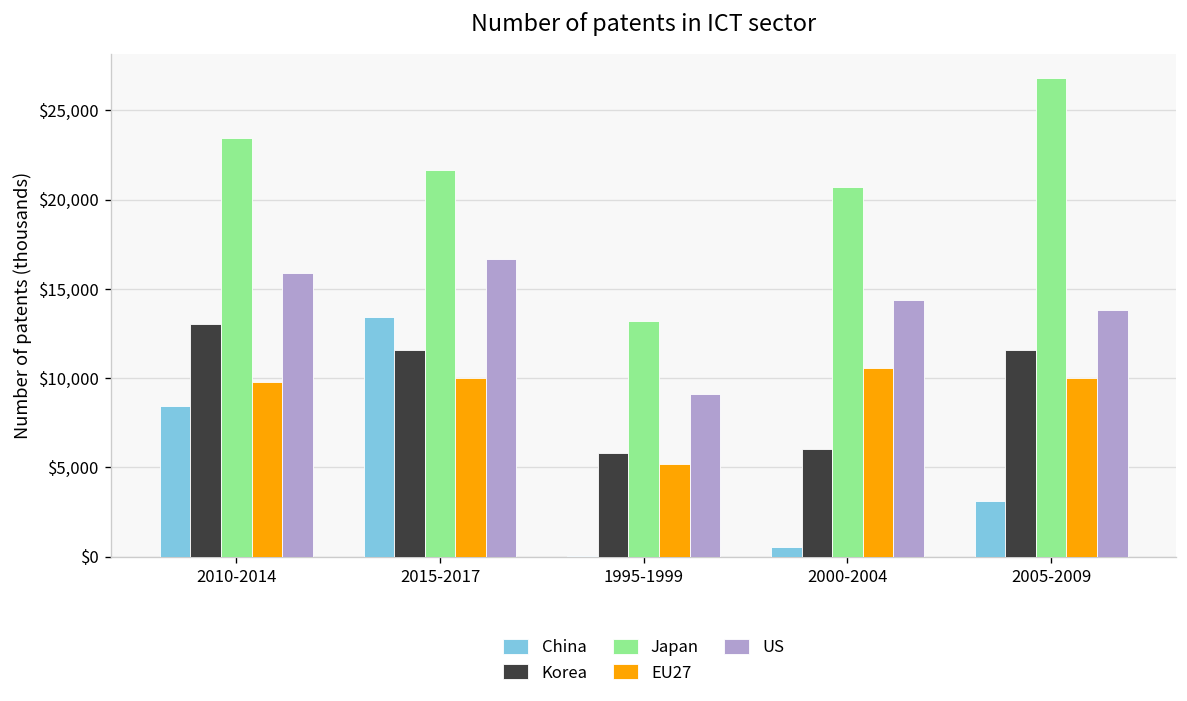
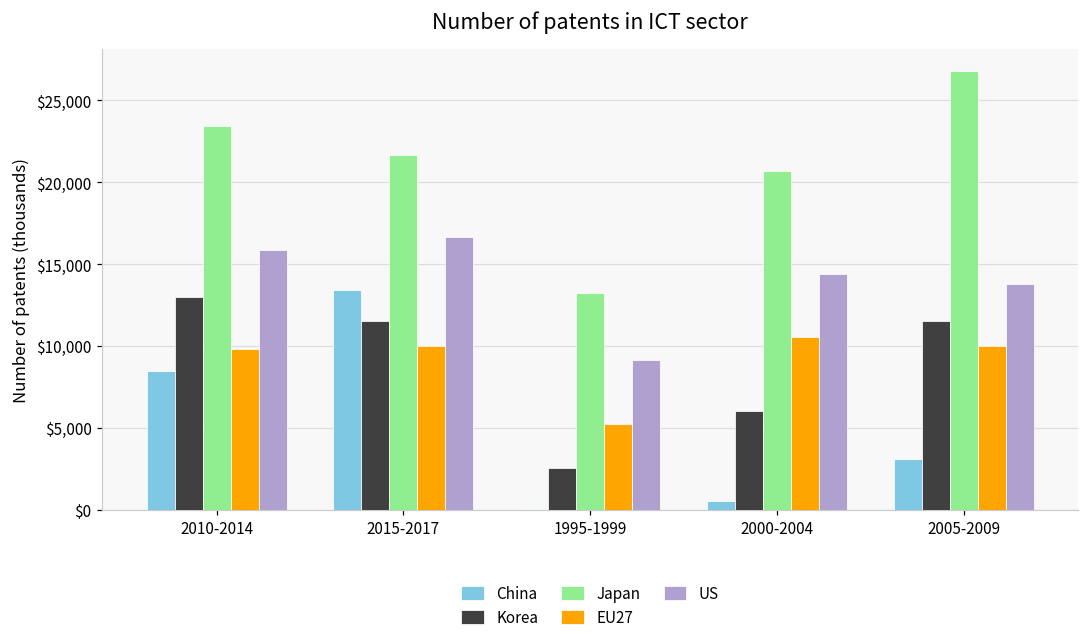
Korea, 1995-1999: $5,800 -> $2,600
